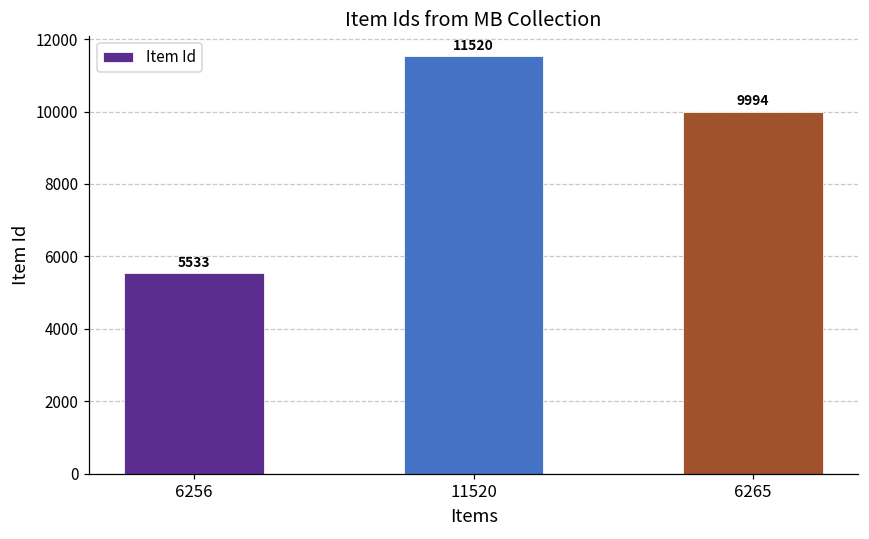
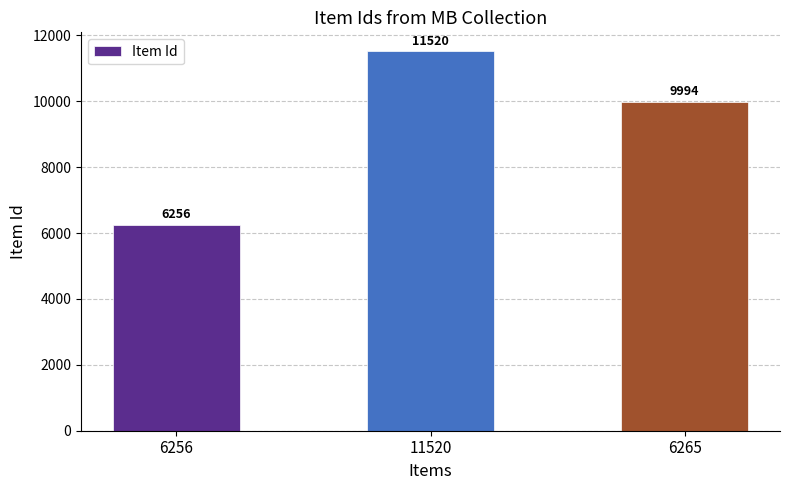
6256: 5533 -> 6256
